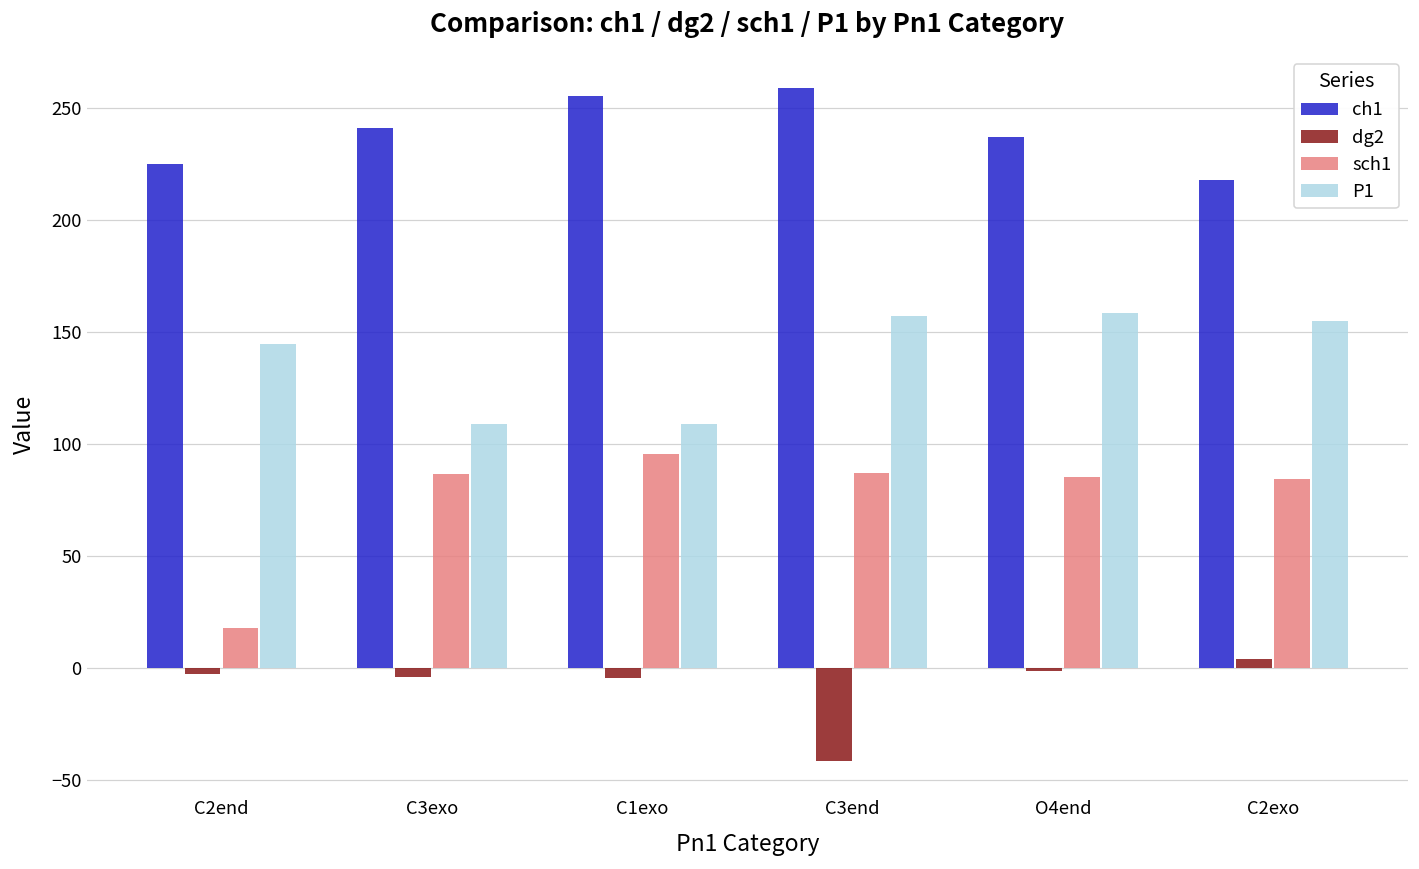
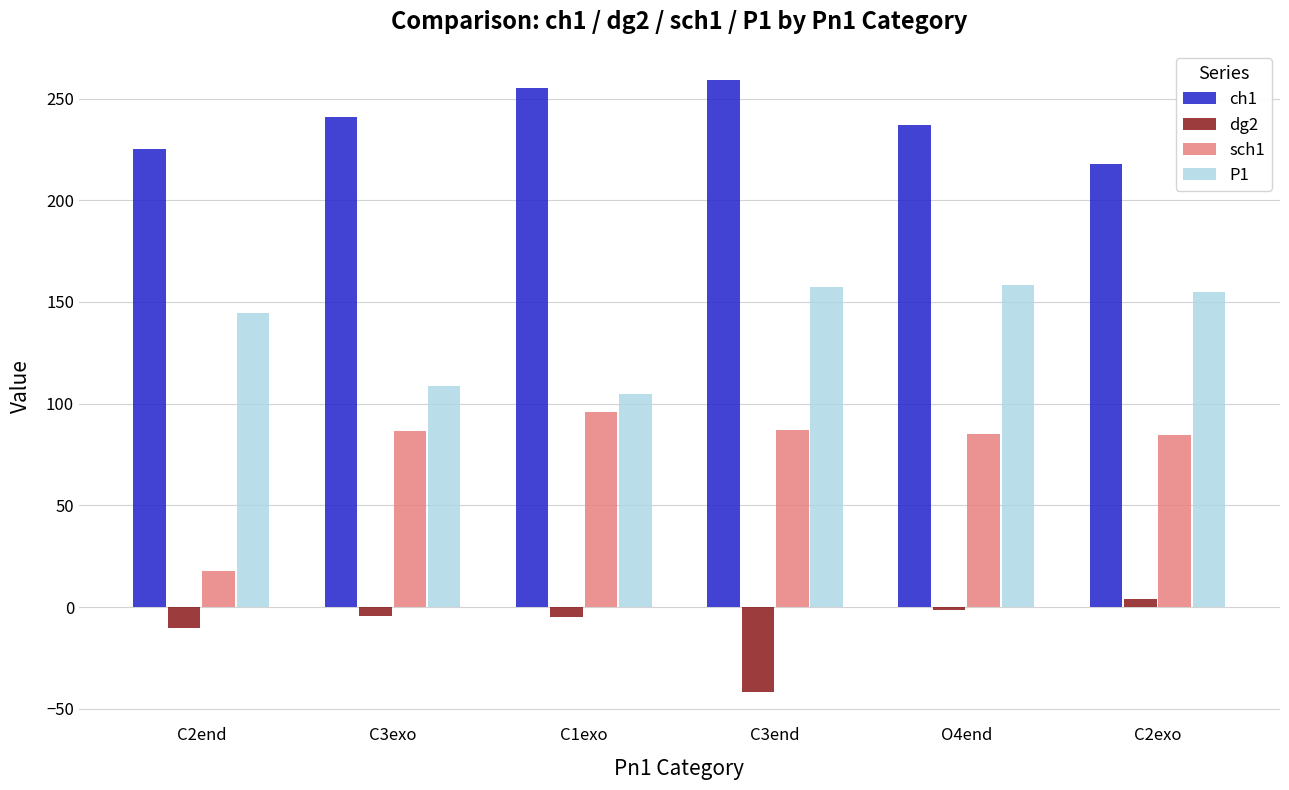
dg2, C2end: -3 -> -10
P1, C1exo: 109 -> 105
